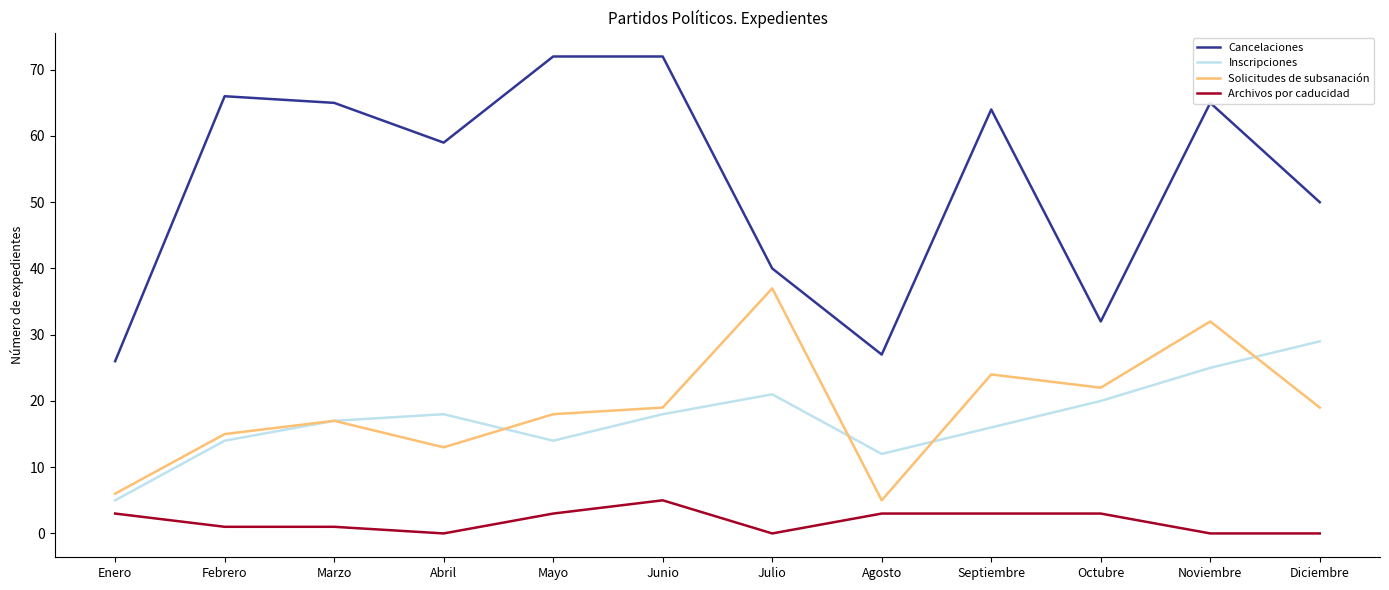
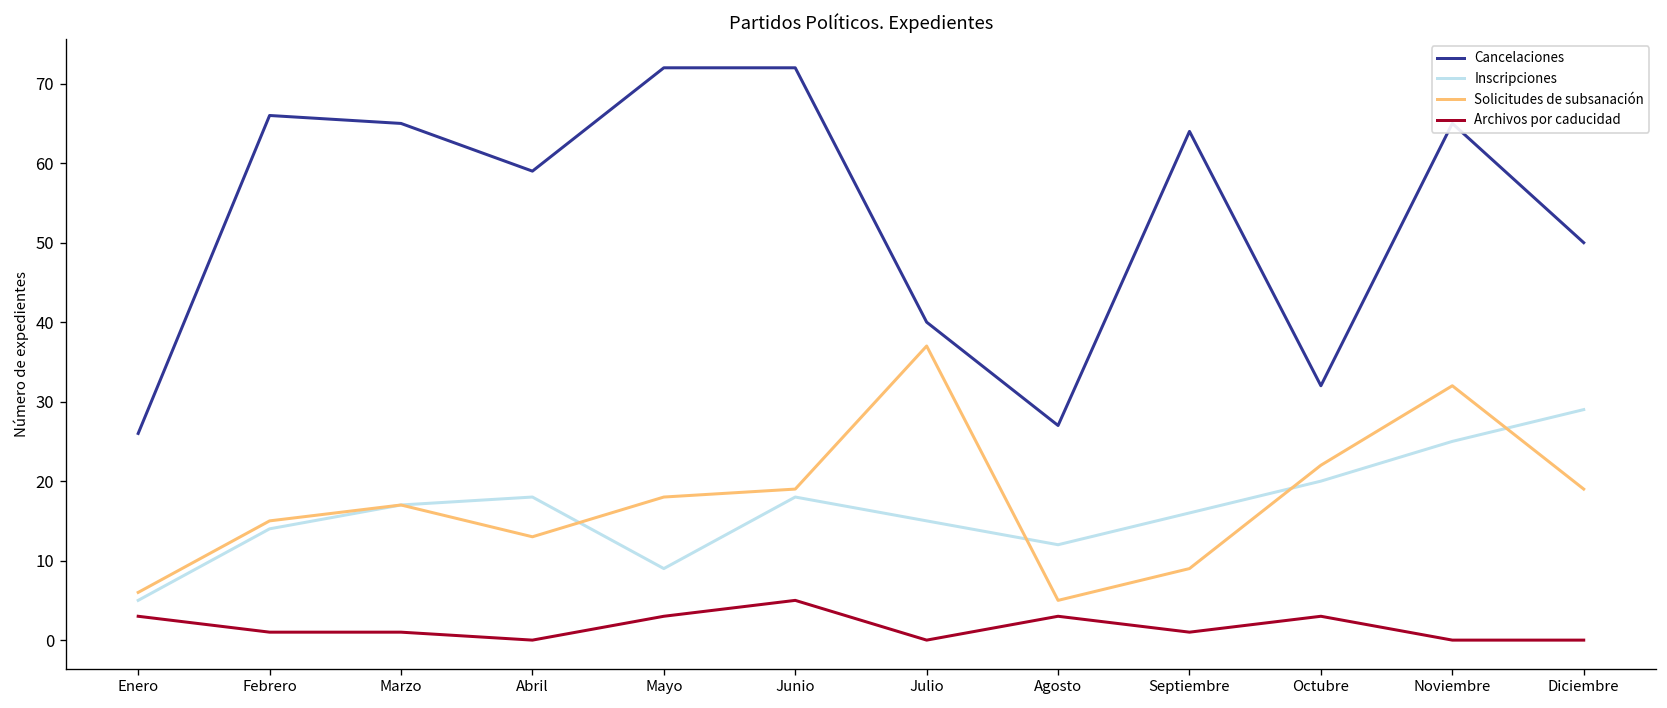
Inscripciones, Mayo: 14 -> 9
Inscripciones, Julio: 21 -> 15
Solicitudes de subsanación, Septiembre: 24 -> 9
Archivos por caducidad, Septiembre: 3 -> 1
